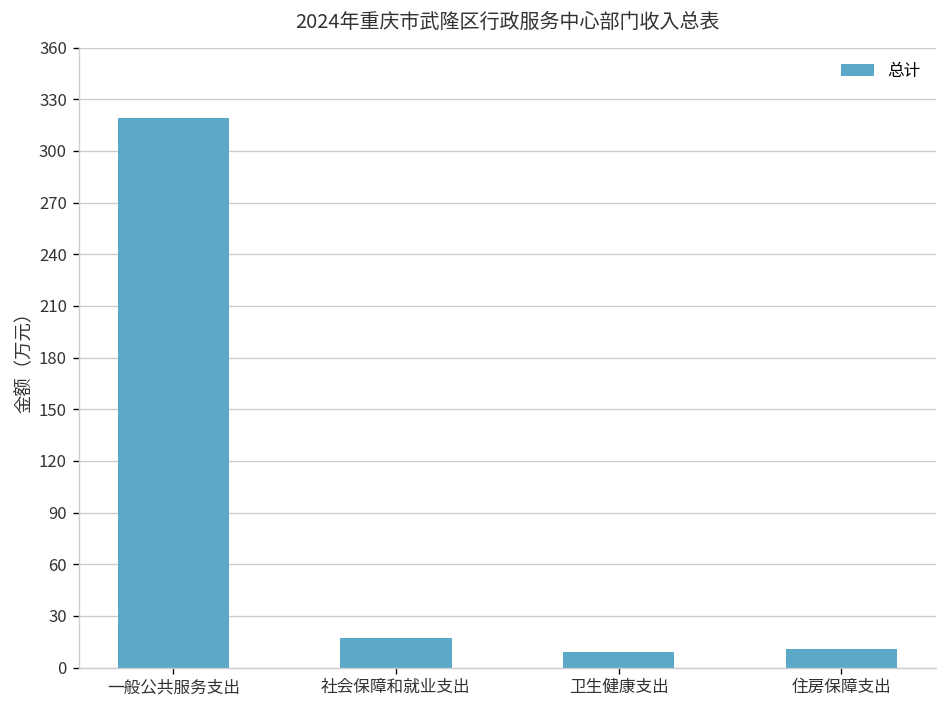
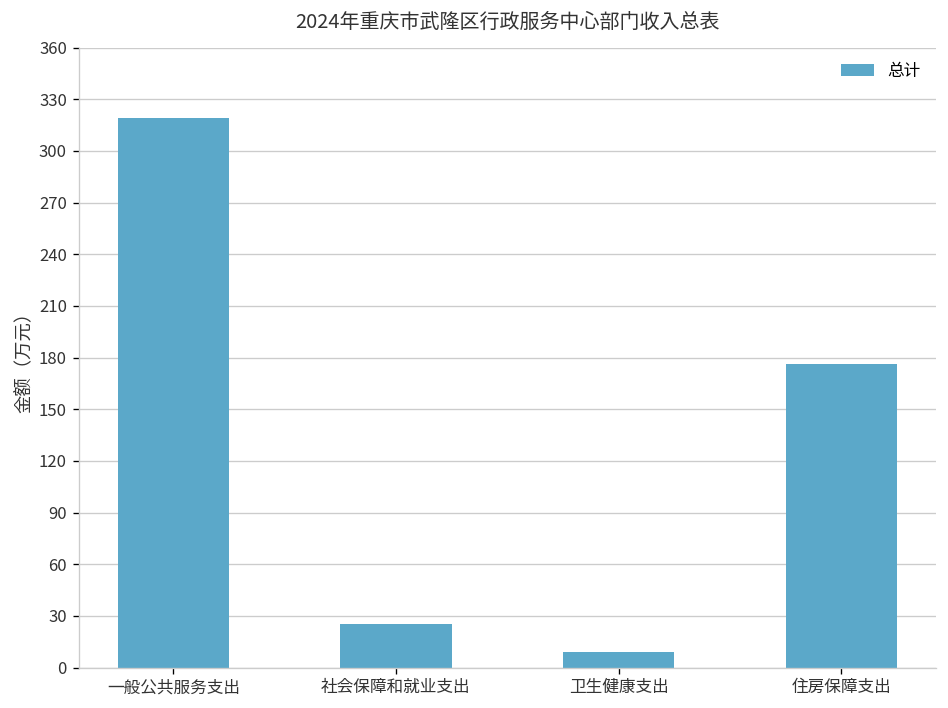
社会保障和就业支出: 17 -> 25
住房保障支出: 11 -> 176
